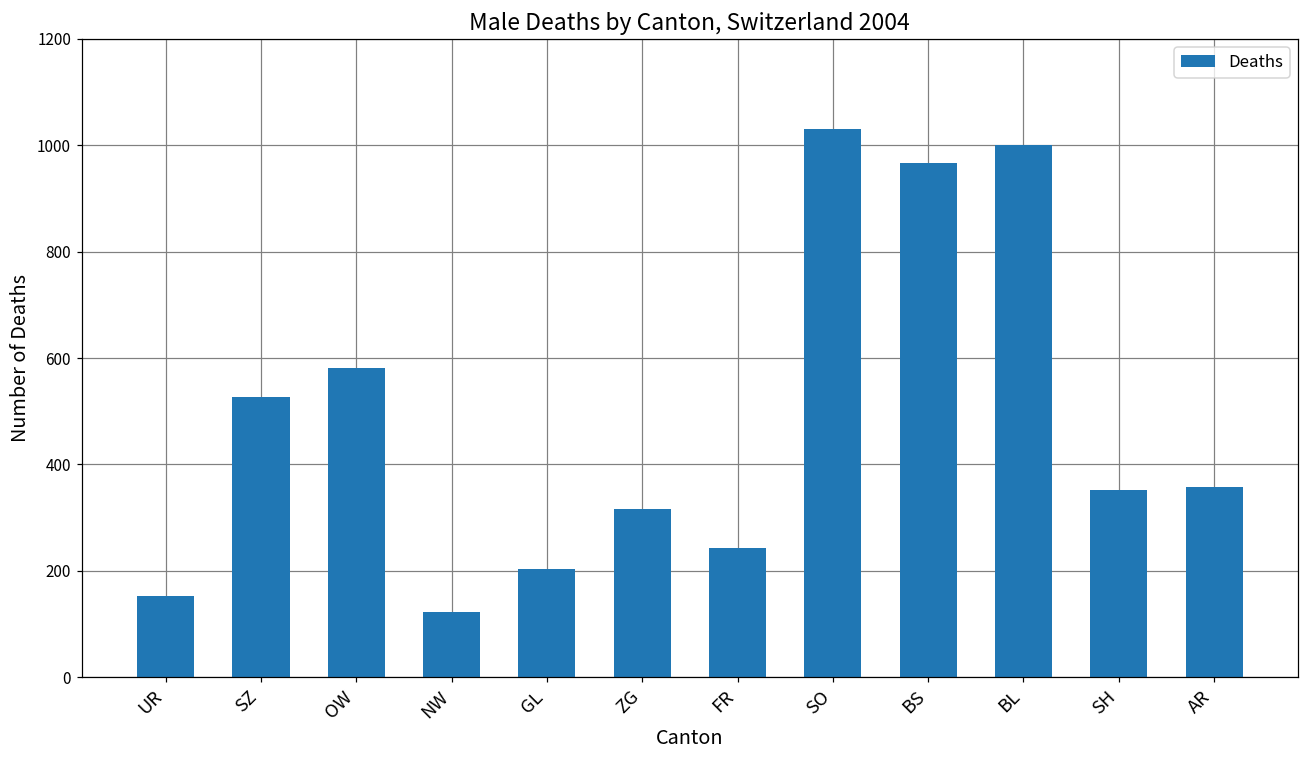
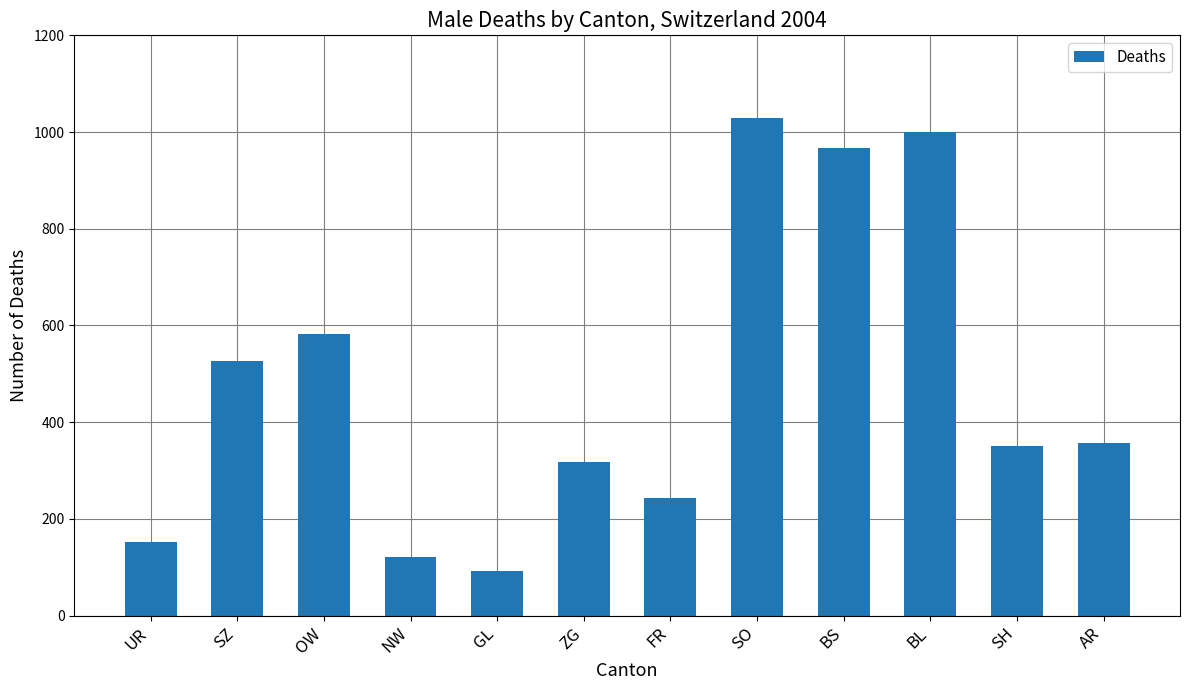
GL: 200 -> 90
